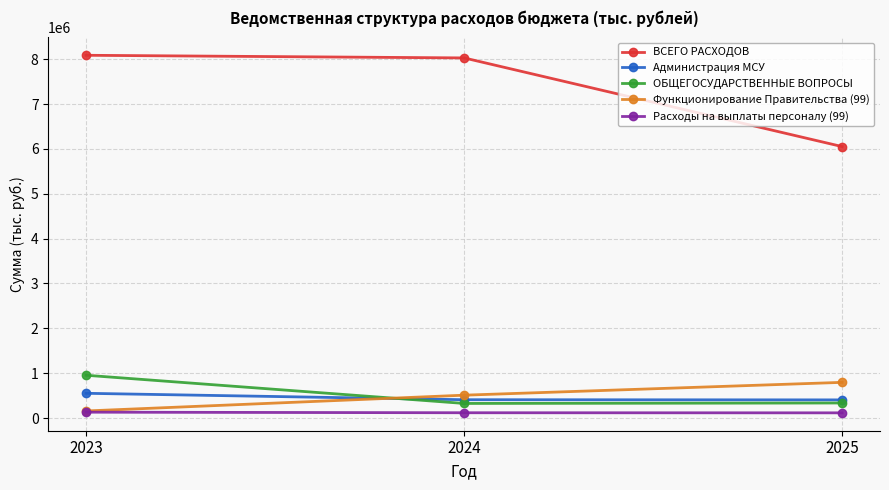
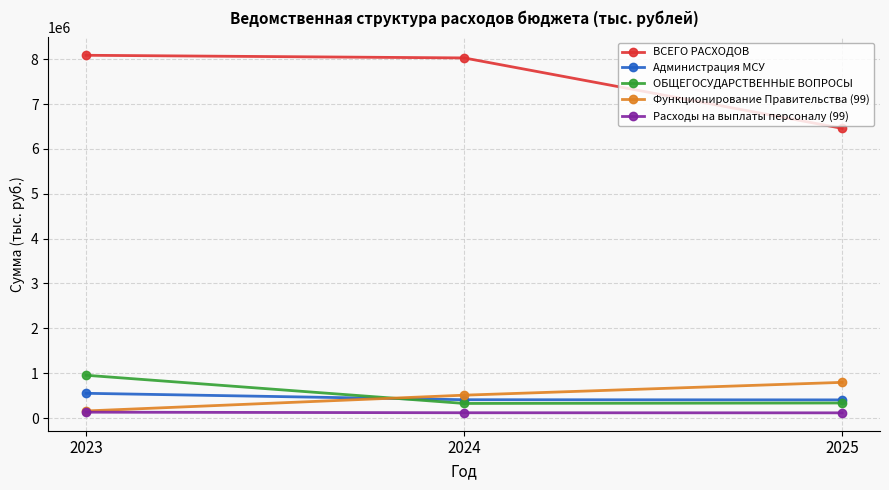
ВСЕГО РАСХОДОВ, 2025: 6100000 -> 6500000
